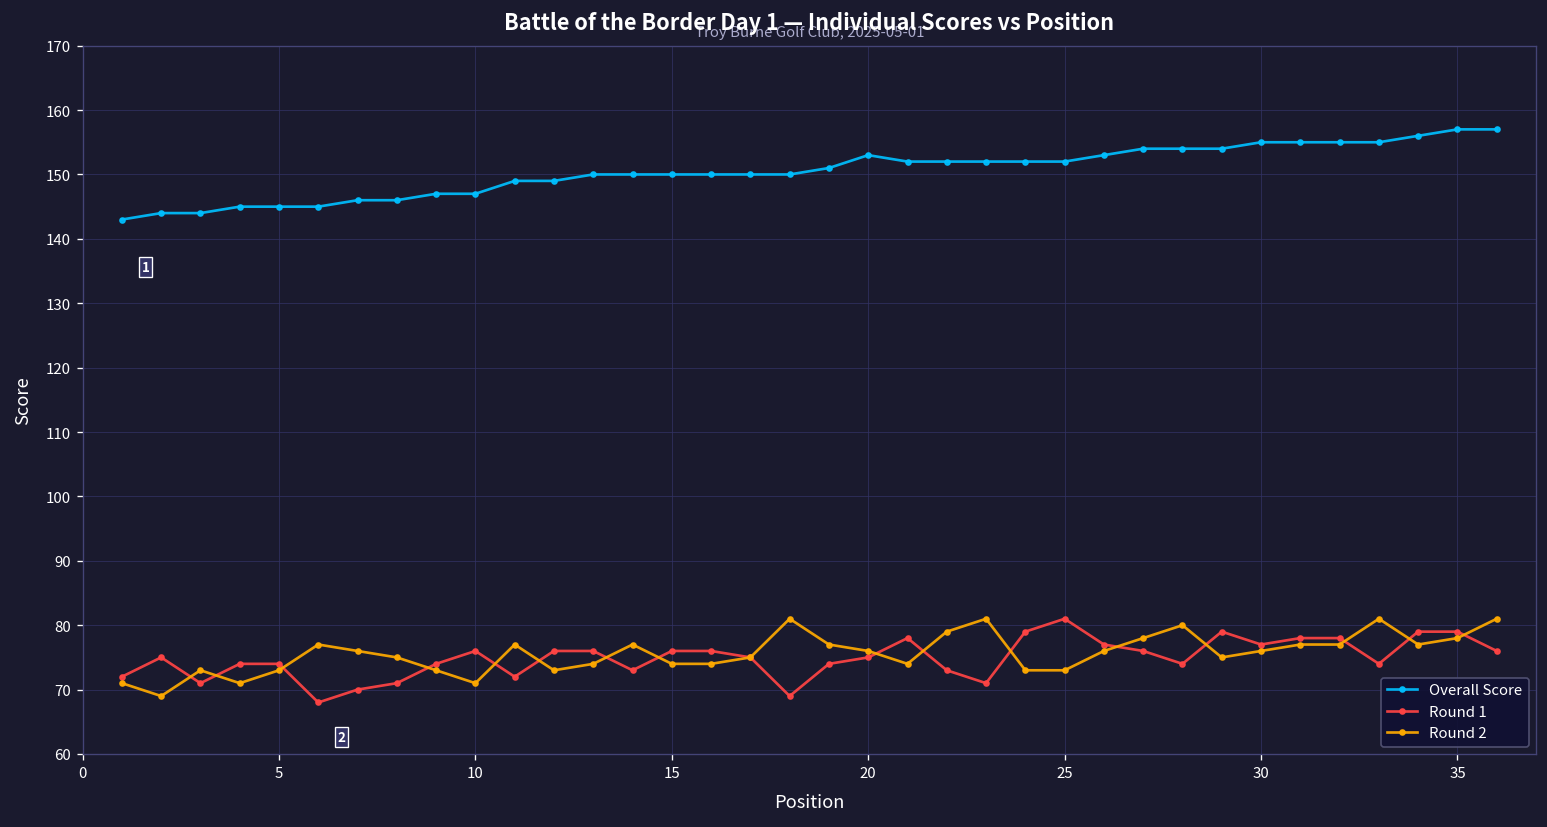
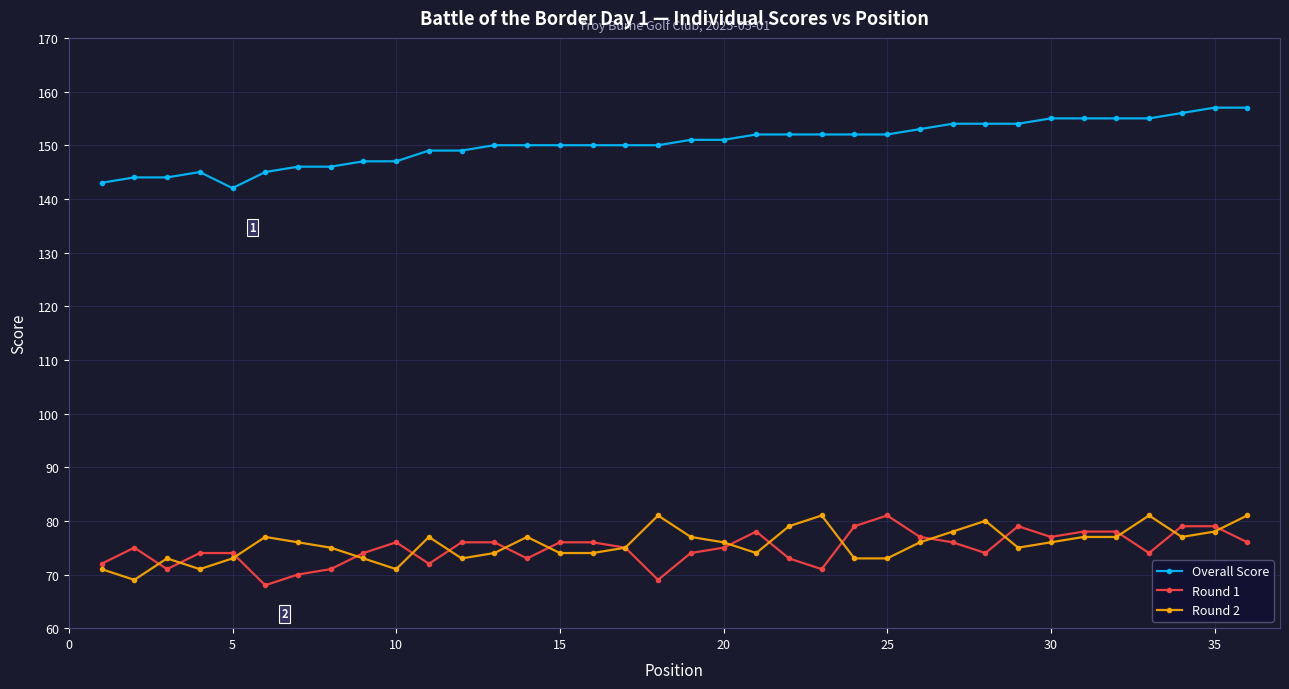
Overall Score, 5: 145 -> 142
Overall Score, 20: 153 -> 151
